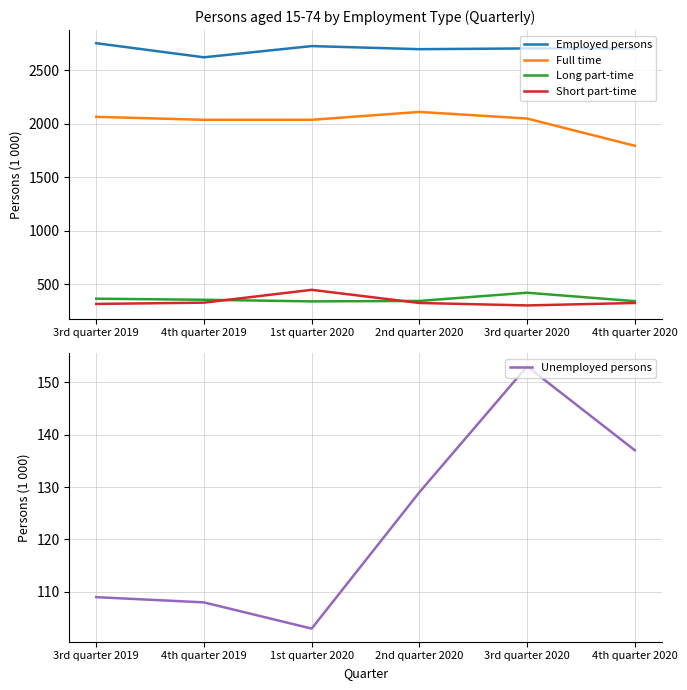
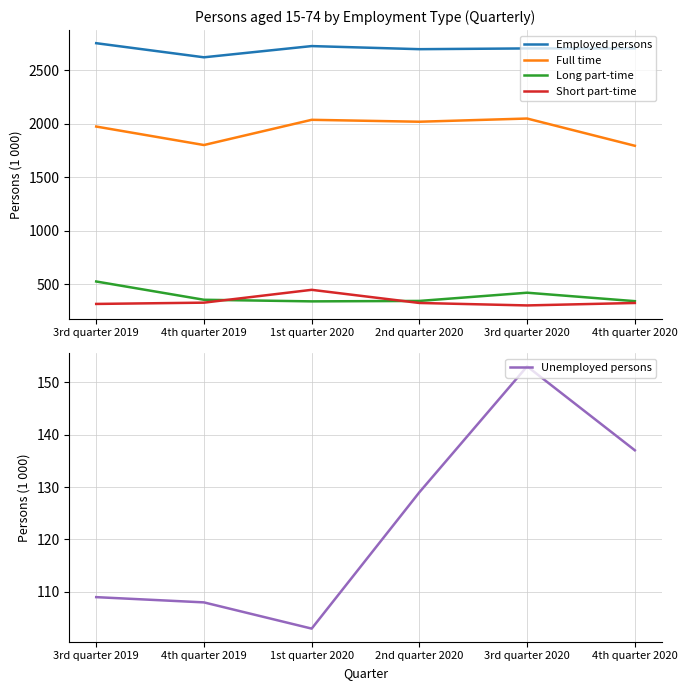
Persons aged 15-74 by Employment Type (Quarterly), Full time, 3rd quarter 2019: 2070 -> 1980
Persons aged 15-74 by Employment Type (Quarterly), Long part-time, 3rd quarter 2019: 360 -> 530
Persons aged 15-74 by Employment Type (Quarterly), Full time, 4th quarter 2019: 2040 -> 1800
Persons aged 15-74 by Employment Type (Quarterly), Full time, 2nd quarter 2020: 2110 -> 2020
